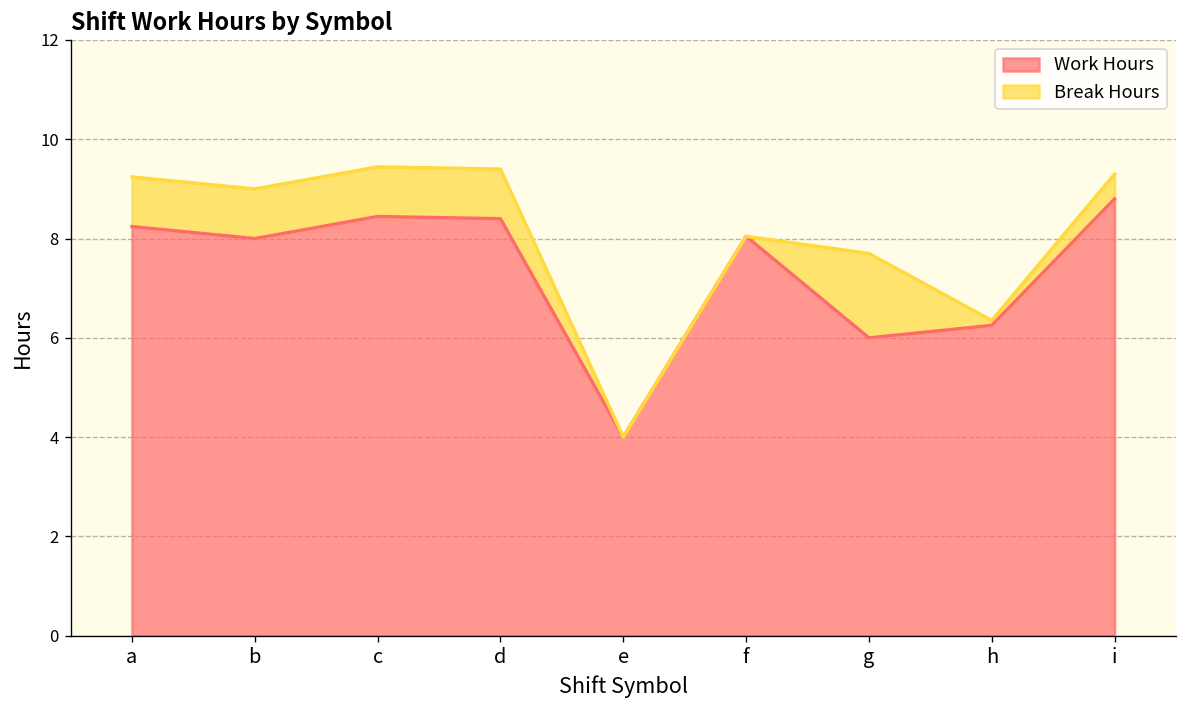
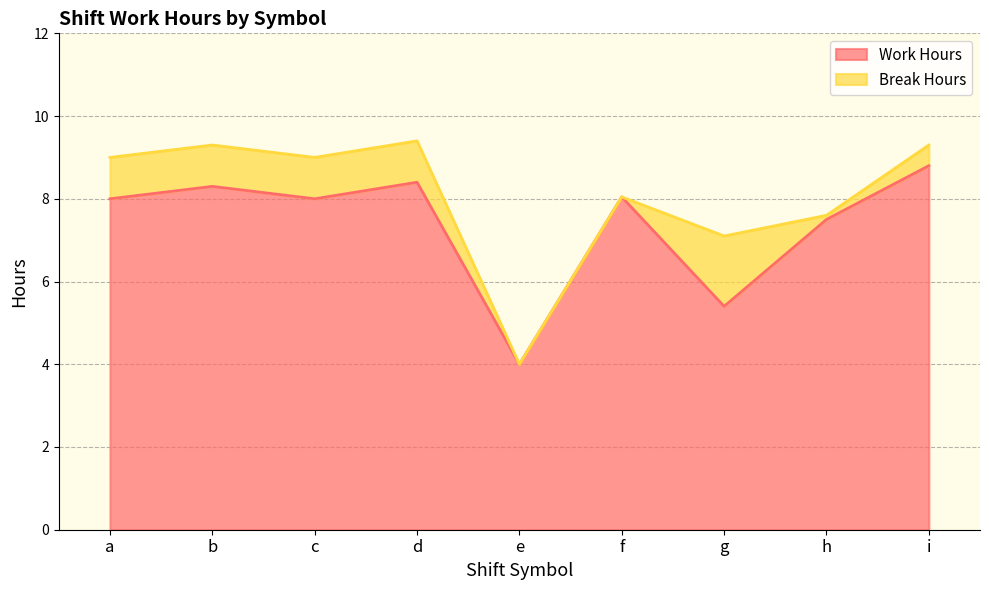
Work Hours, a: 8.2 -> 8.0
Work Hours, b: 8.0 -> 8.3
Work Hours, c: 8.4 -> 8.0
Work Hours, g: 6.0 -> 5.4
Work Hours, h: 6.3 -> 7.5
